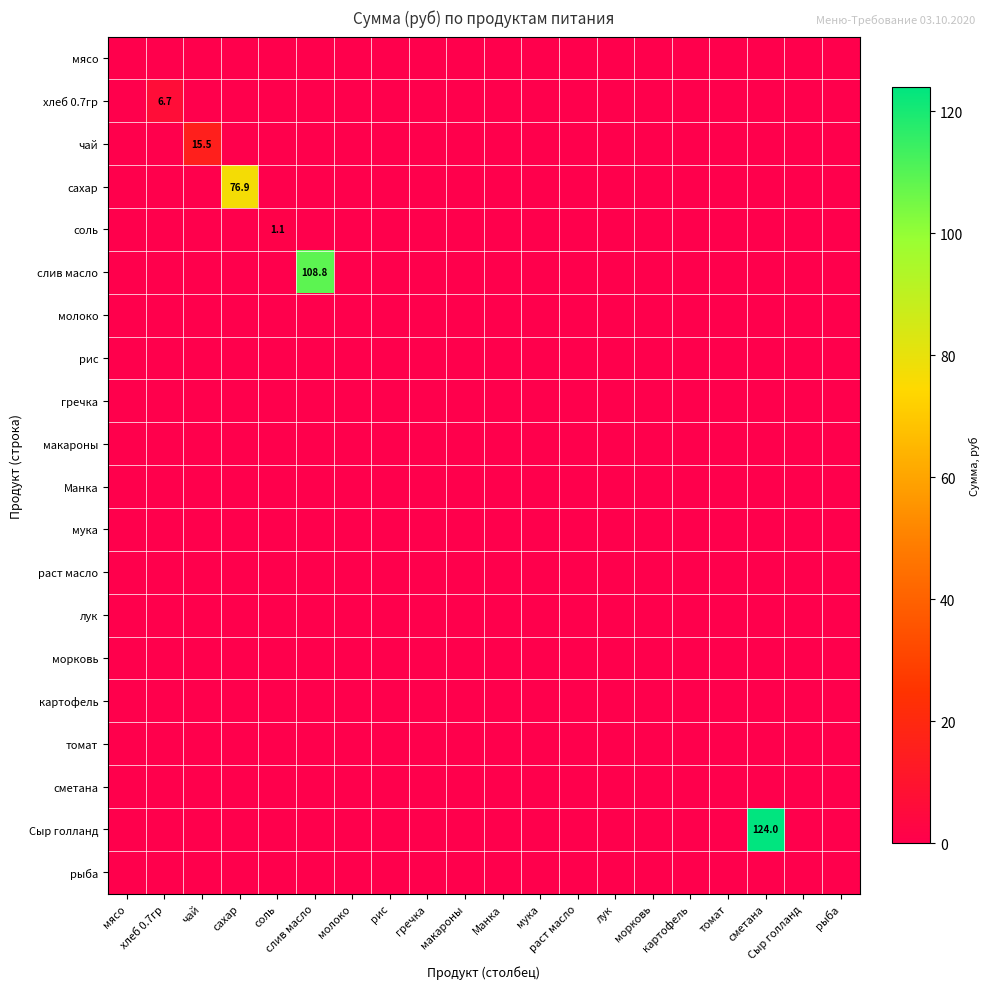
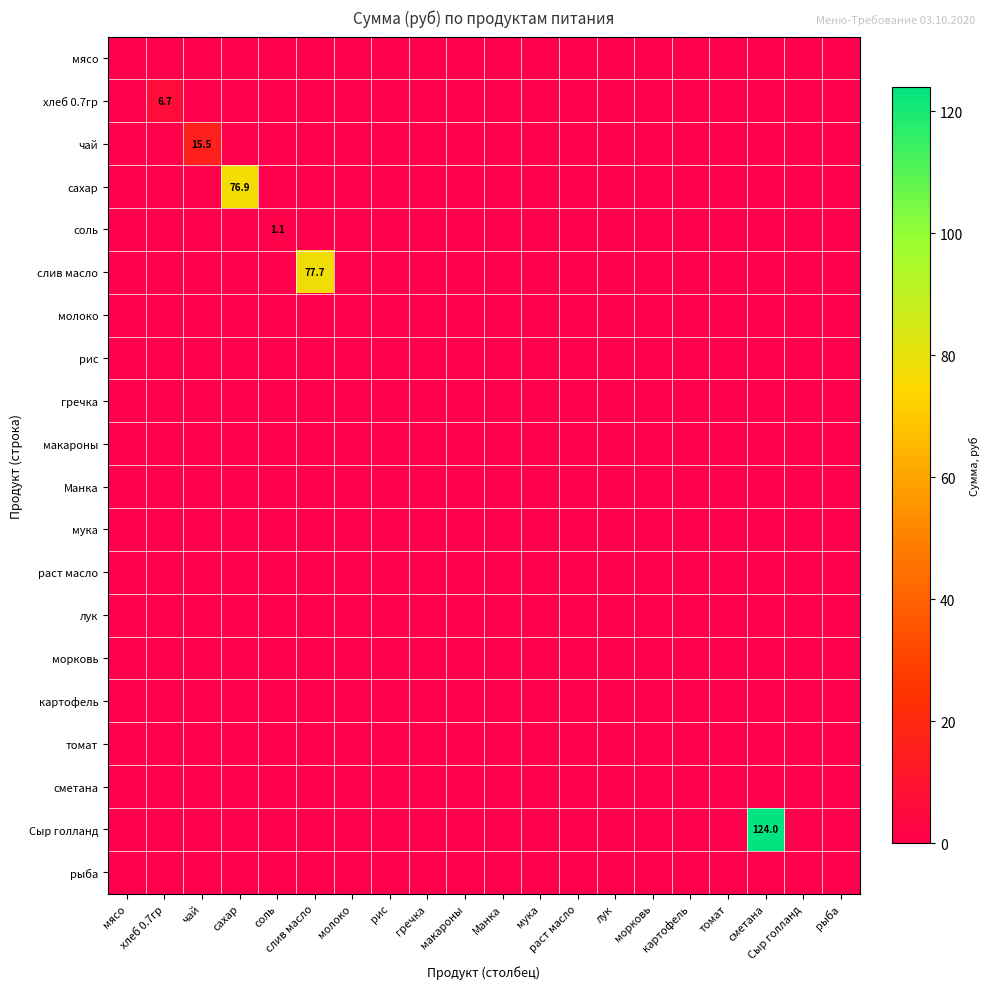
слив масло, слив масло: 108.8 -> 77.7
